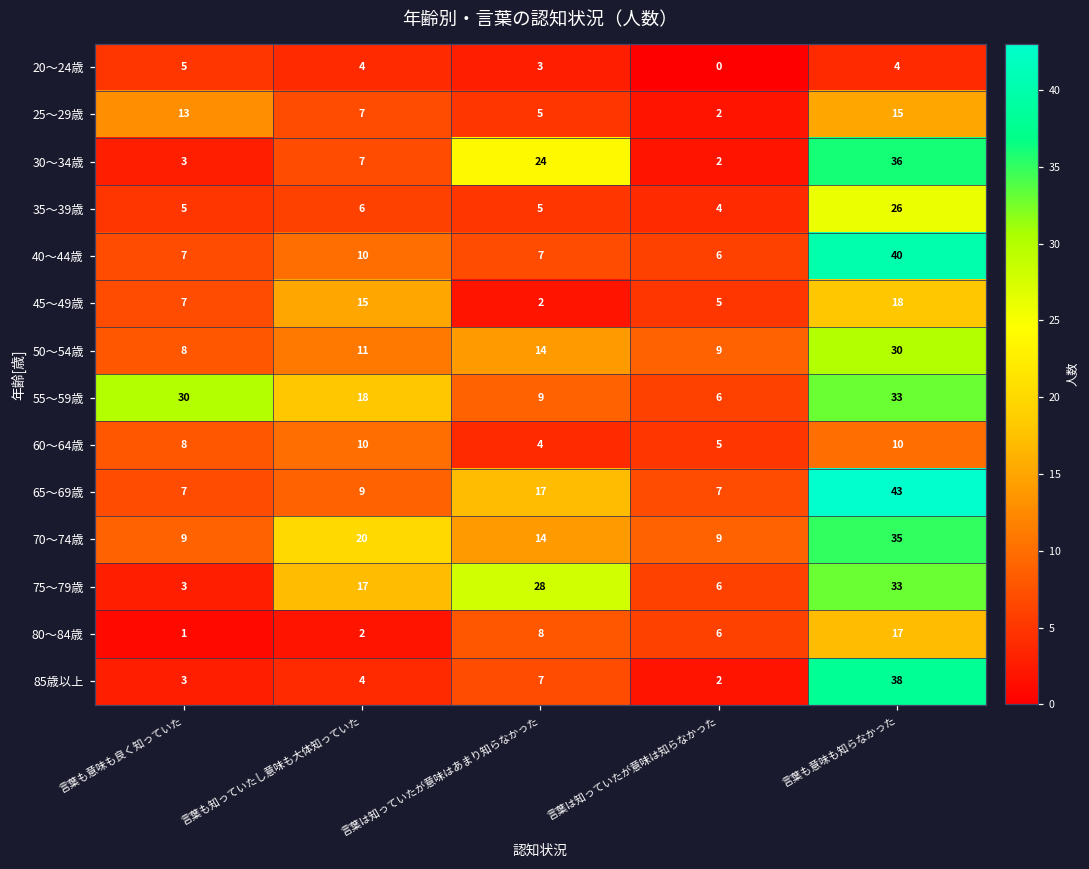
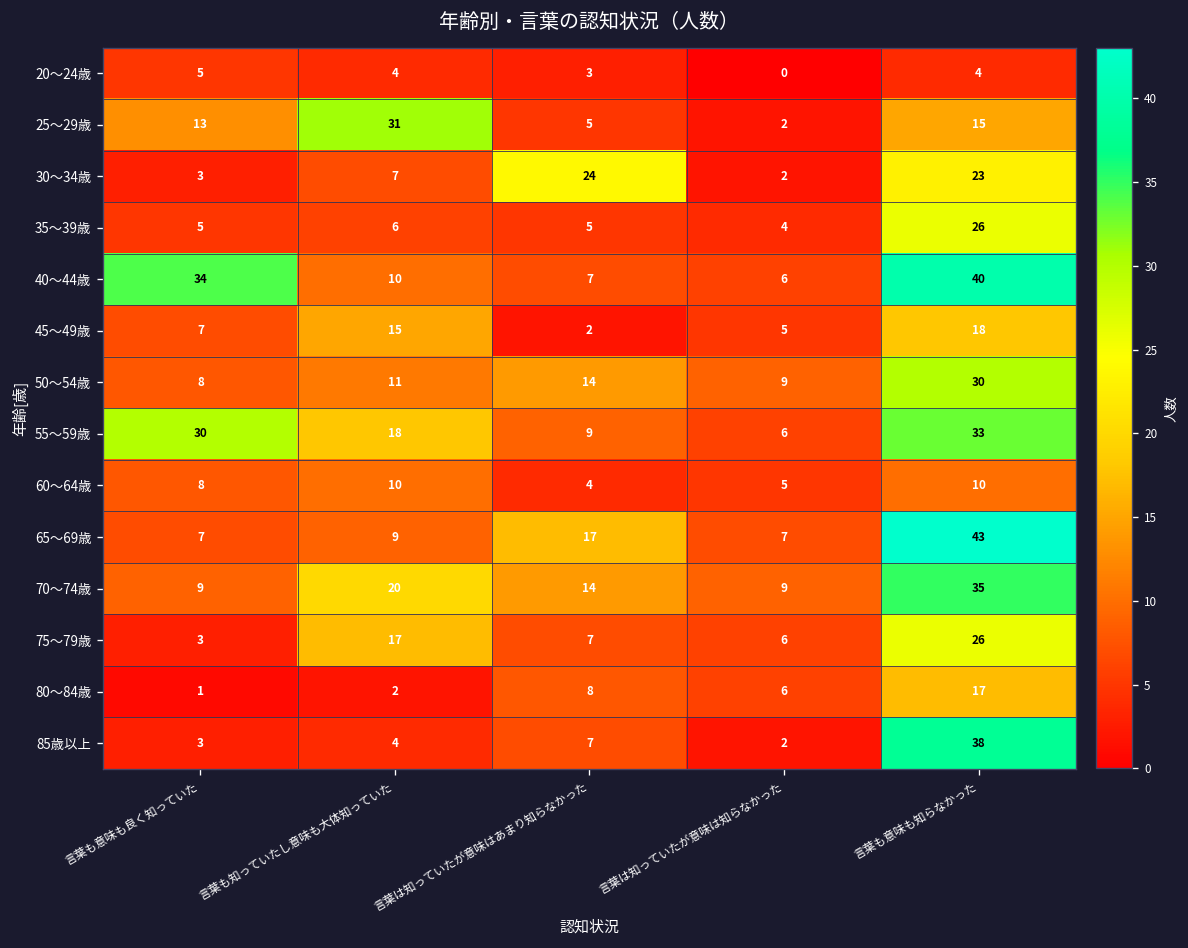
25～29歳, 言葉も知っていたし意味も大体知っていた: 7 -> 31
30～34歳, 言葉も意味も知らなかった: 36 -> 23
40～44歳, 言葉も意味も良く知っていた: 7 -> 34
75～79歳, 言葉は知っていたが意味はあまり知らなかった: 28 -> 7
75～79歳, 言葉も意味も知らなかった: 33 -> 26
